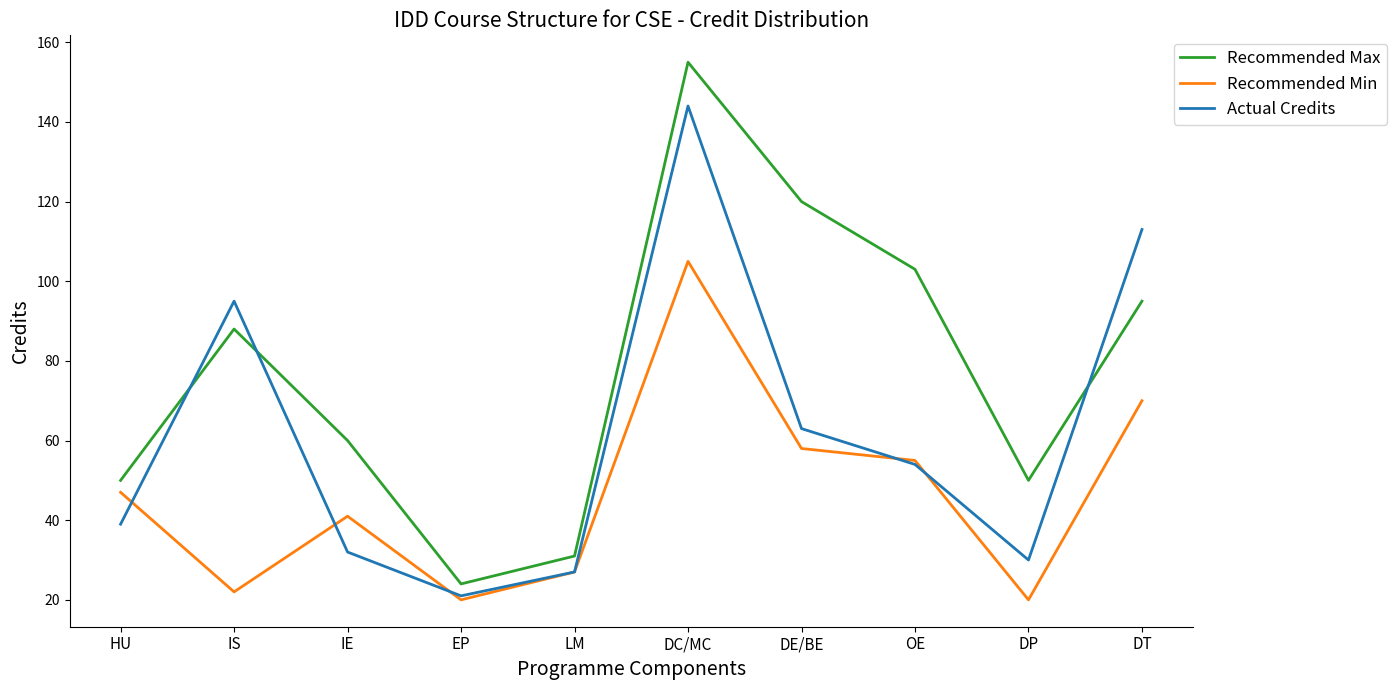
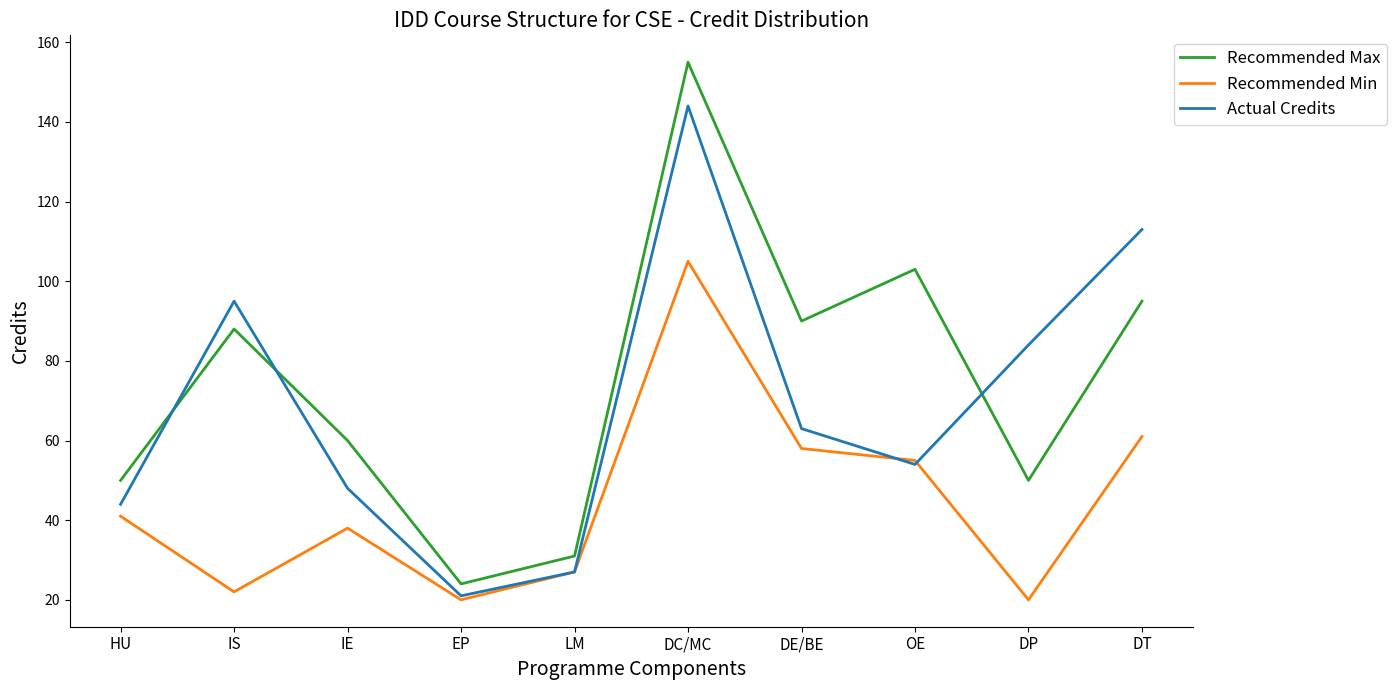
Recommended Min, HU: 47 -> 41
Actual Credits, HU: 39 -> 44
Recommended Min, IE: 41 -> 38
Actual Credits, IE: 32 -> 48
Recommended Max, DE/BE: 120 -> 90
Actual Credits, DP: 30 -> 84
Recommended Min, DT: 70 -> 61
